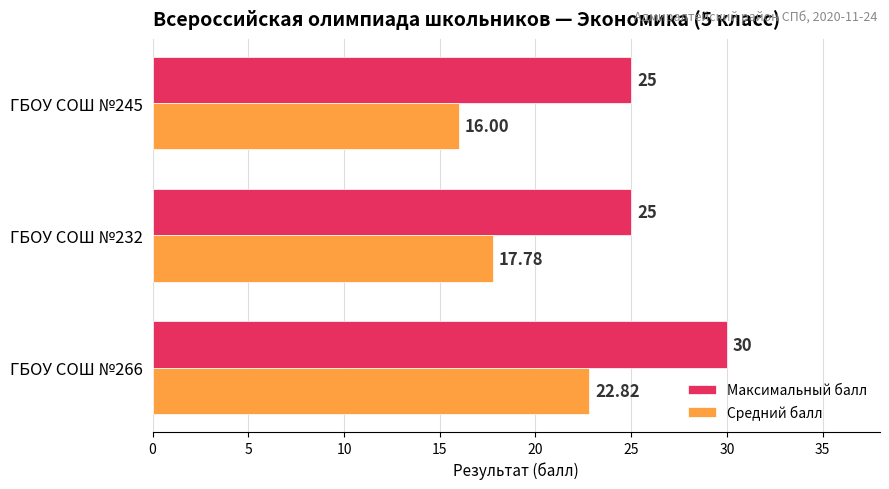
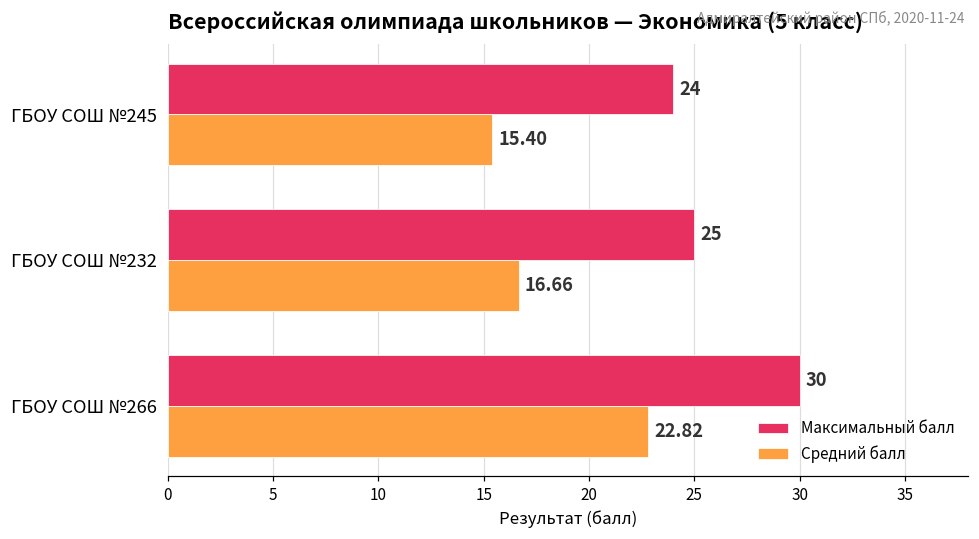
Максимальный балл, ГБОУ СОШ №245: 25 -> 24
Средний балл, ГБОУ СОШ №245: 16.00 -> 15.40
Средний балл, ГБОУ СОШ №232: 17.78 -> 16.66
